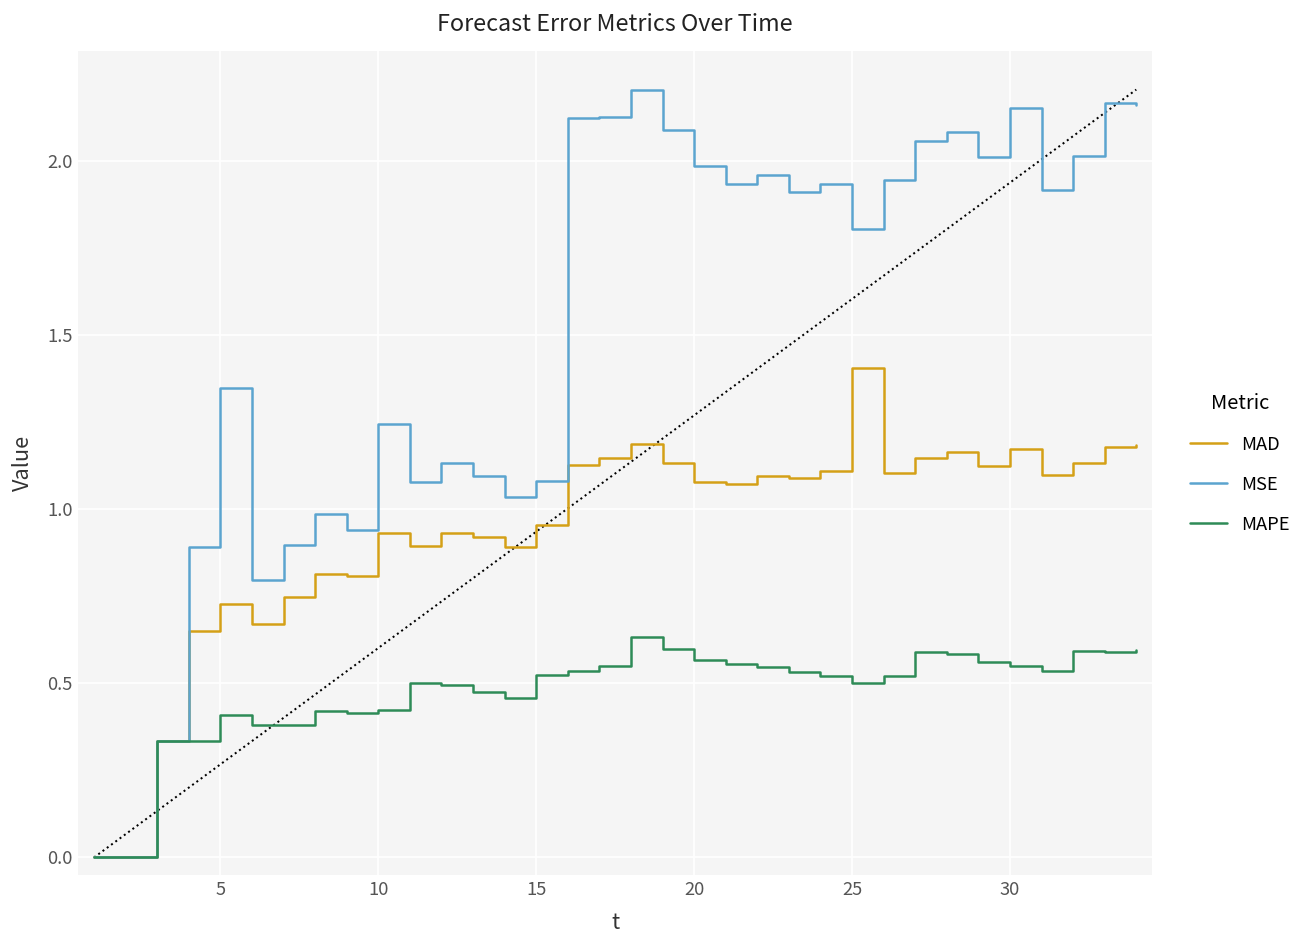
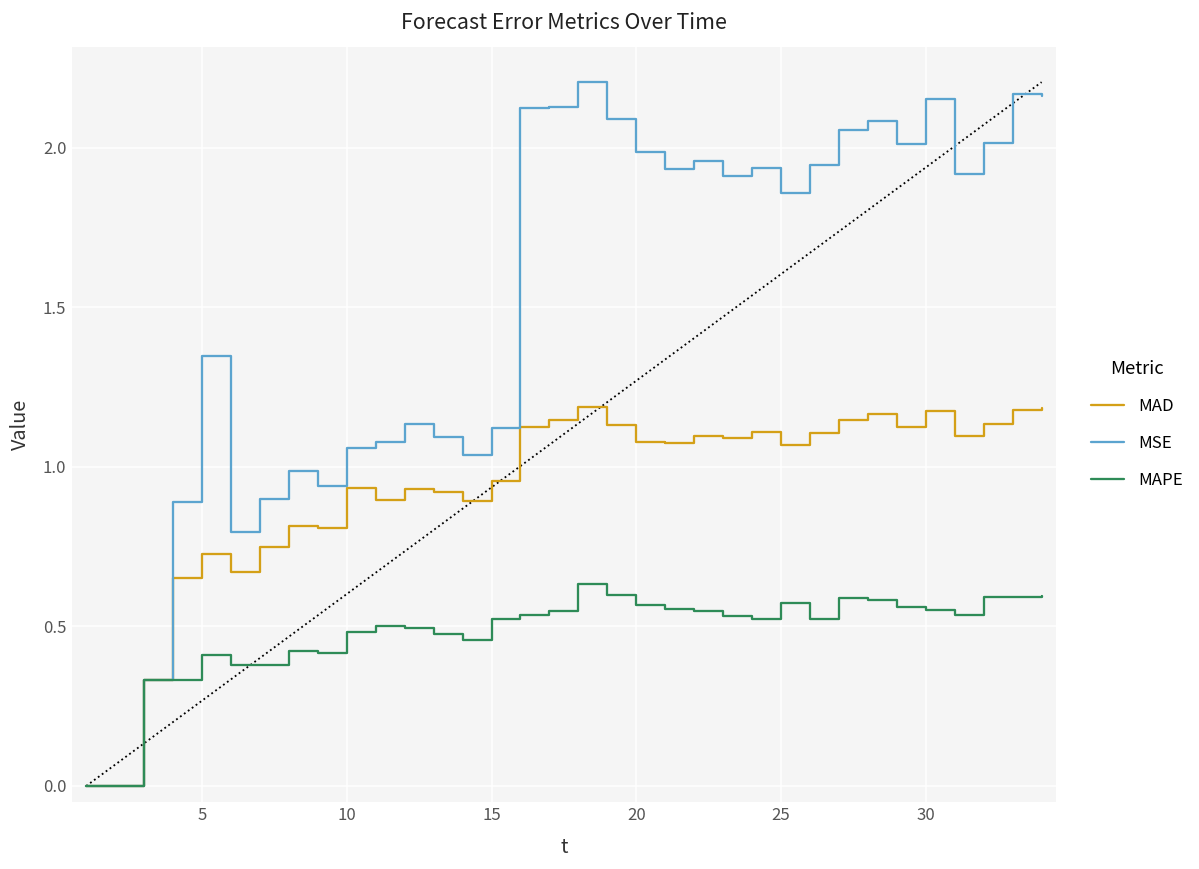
MSE, 10: 1.24 -> 1.06
MAPE, 10: 0.42 -> 0.48
MSE, 15: 1.08 -> 1.12
MAD, 25: 1.40 -> 1.07
MSE, 25: 1.80 -> 1.86
MAPE, 25: 0.50 -> 0.57
